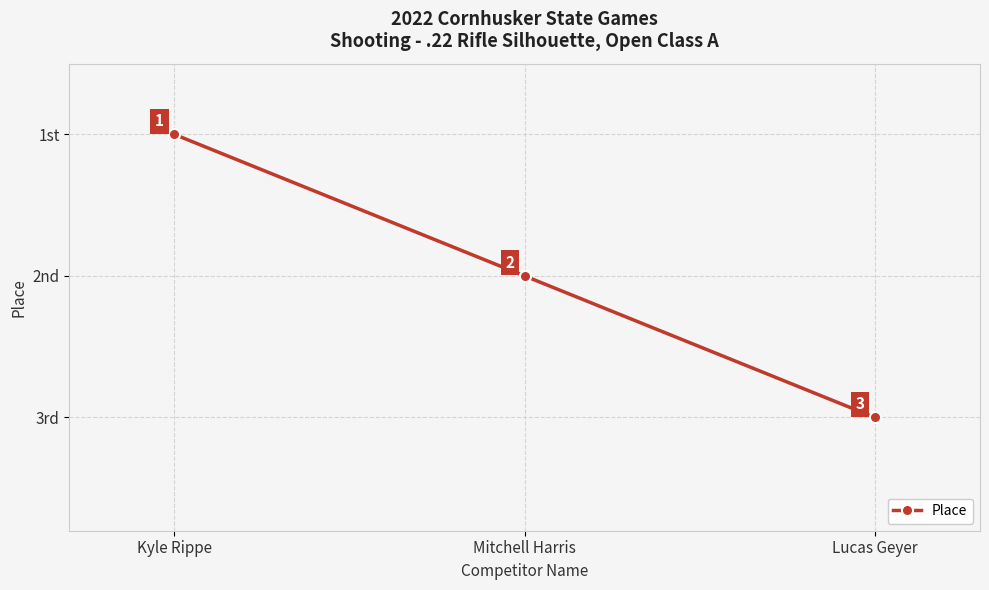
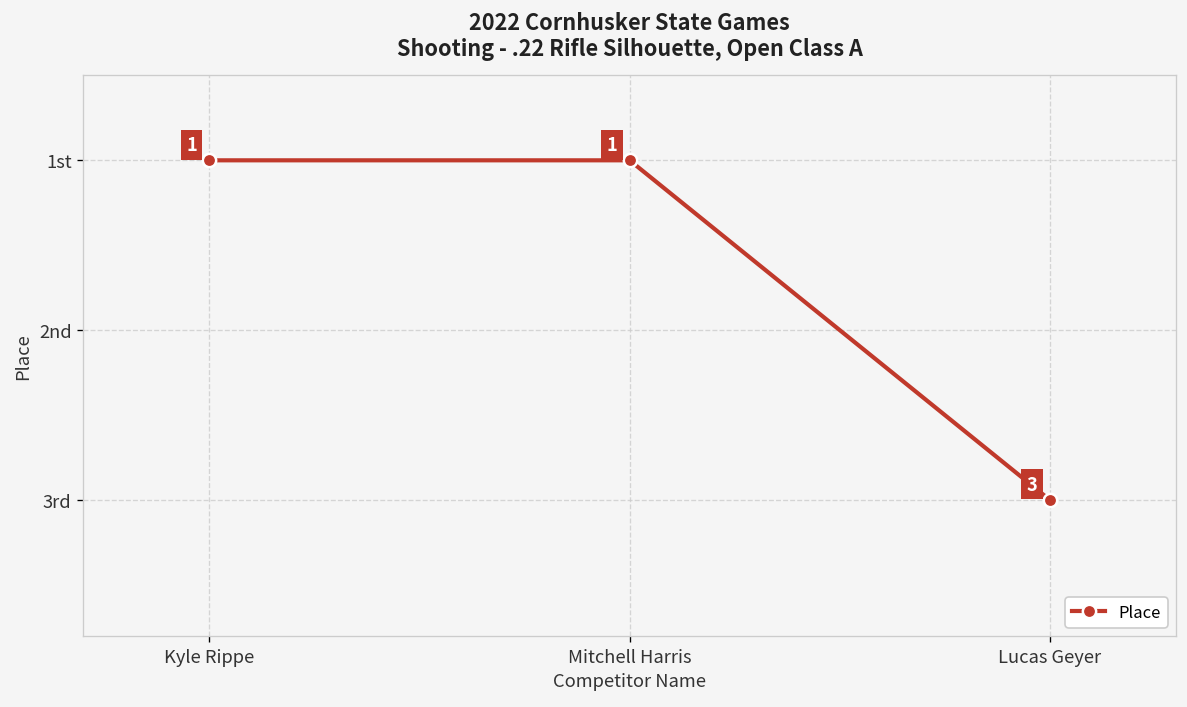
Mitchell Harris: 2 -> 1
